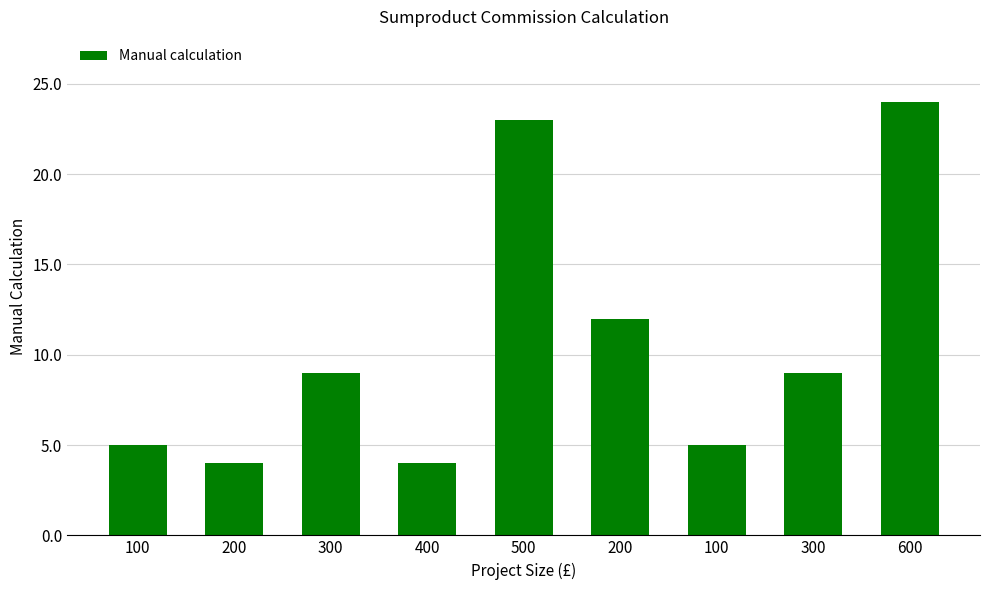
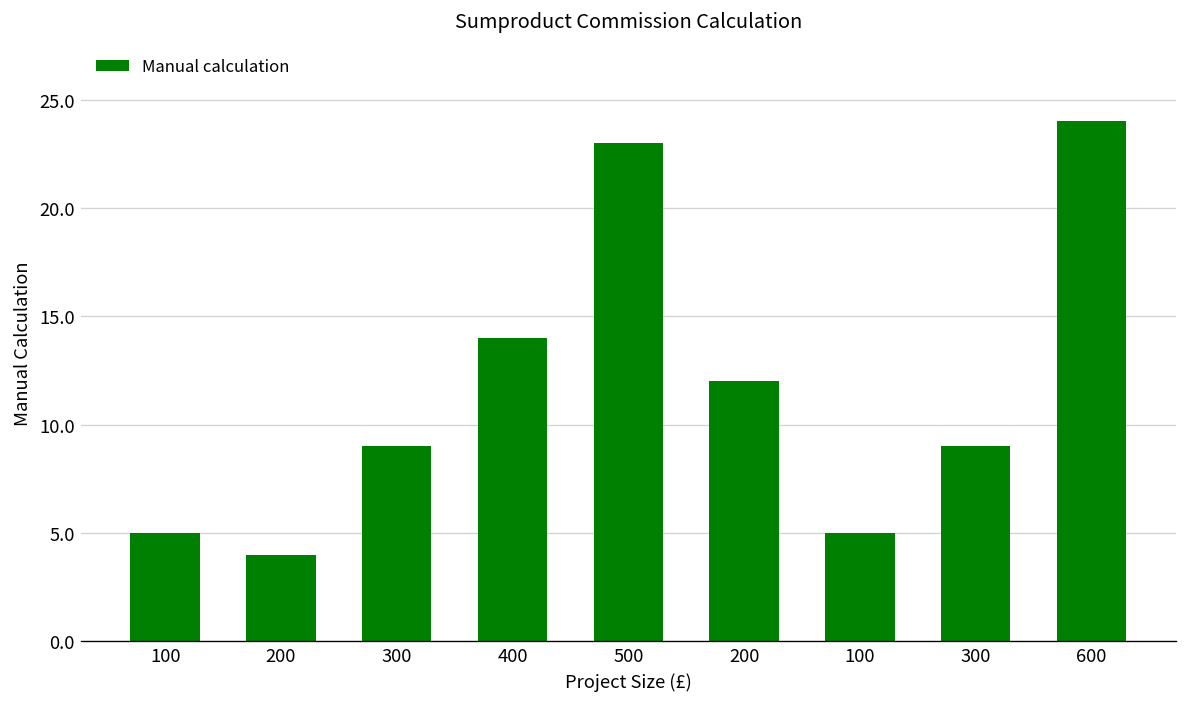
400: 4 -> 14
